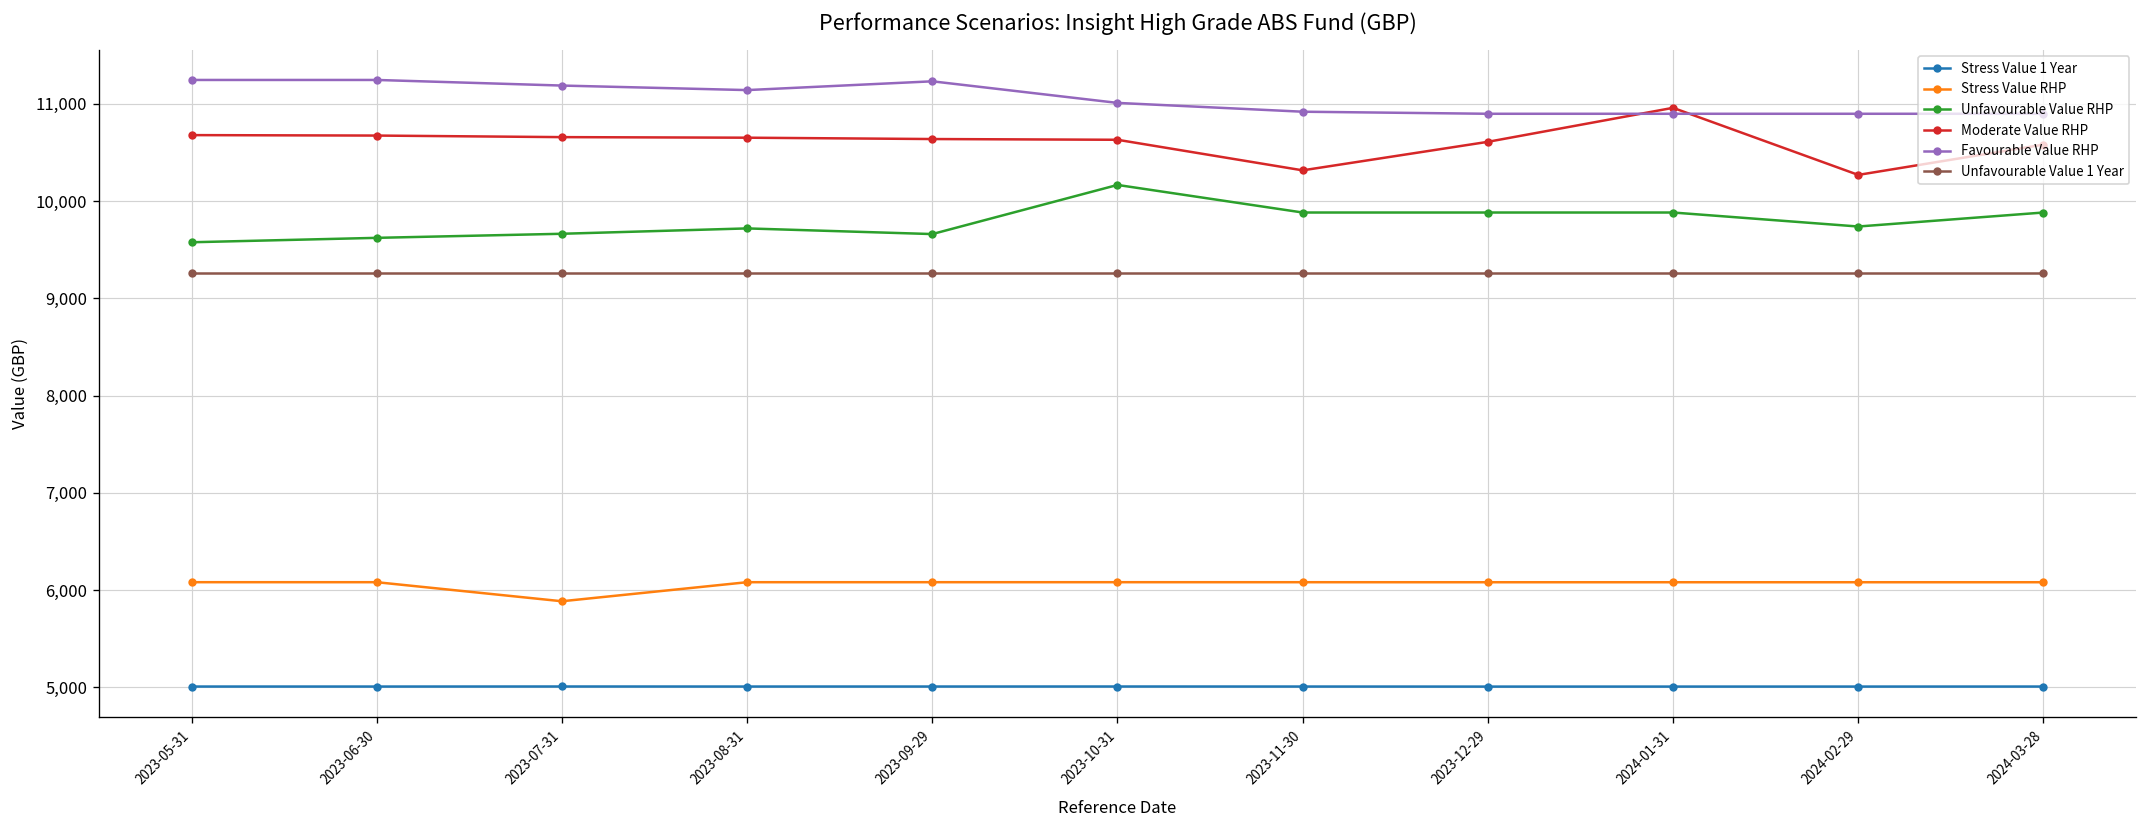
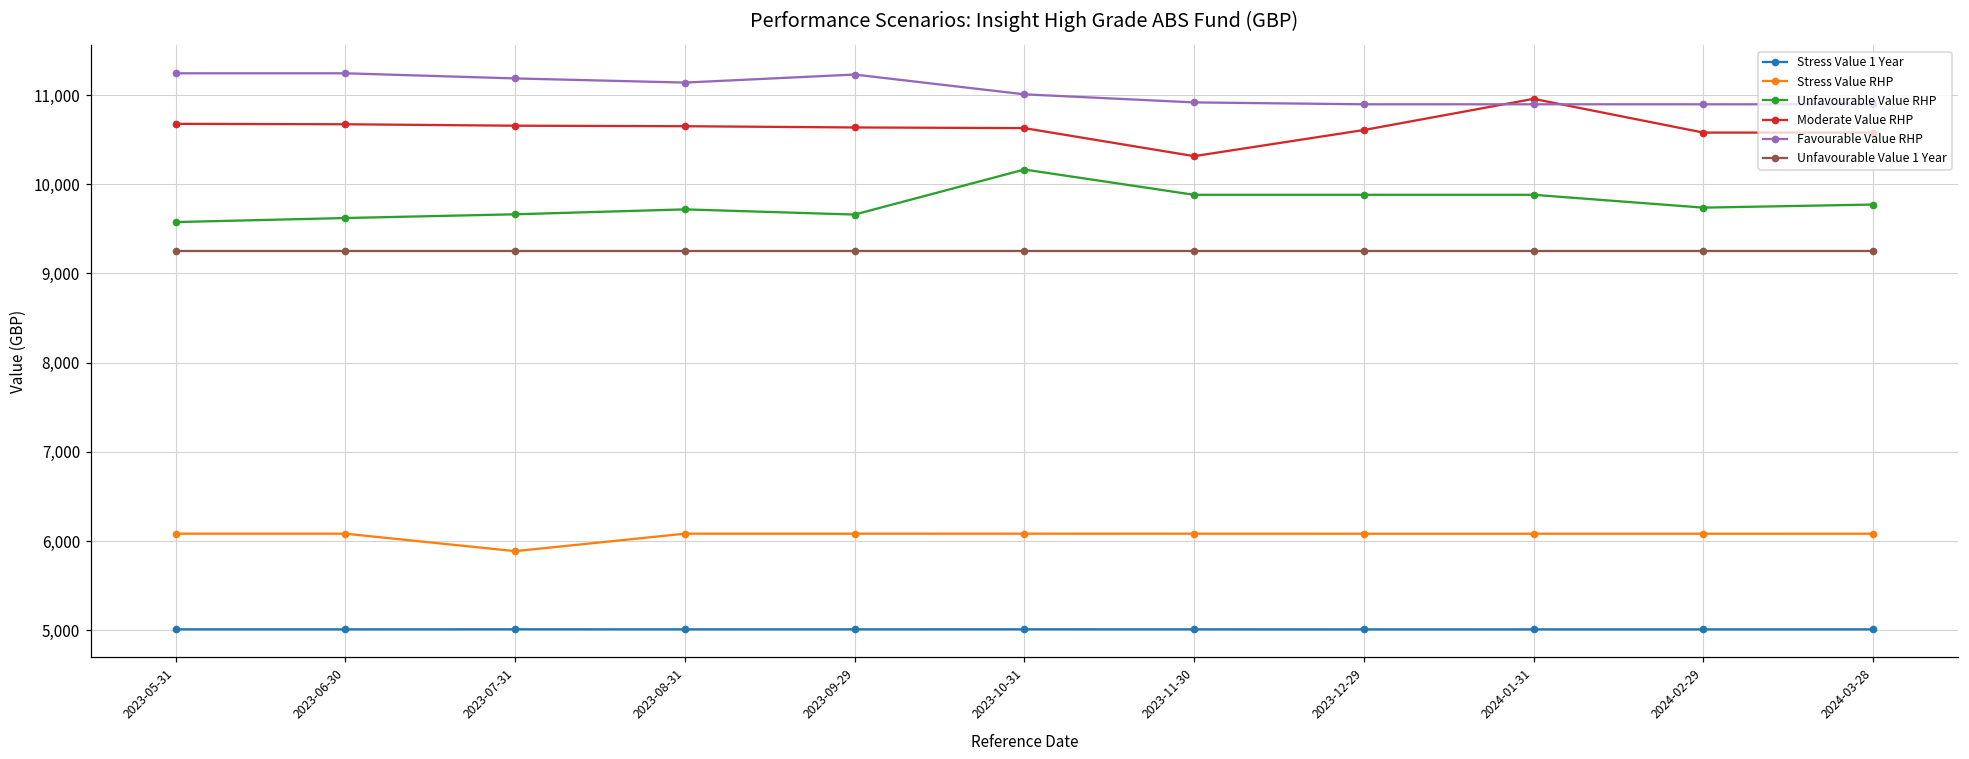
Moderate Value RHP, 2024-02-29: 10,300 -> 10,600
Unfavourable Value RHP, 2024-03-28: 9,900 -> 9,800
